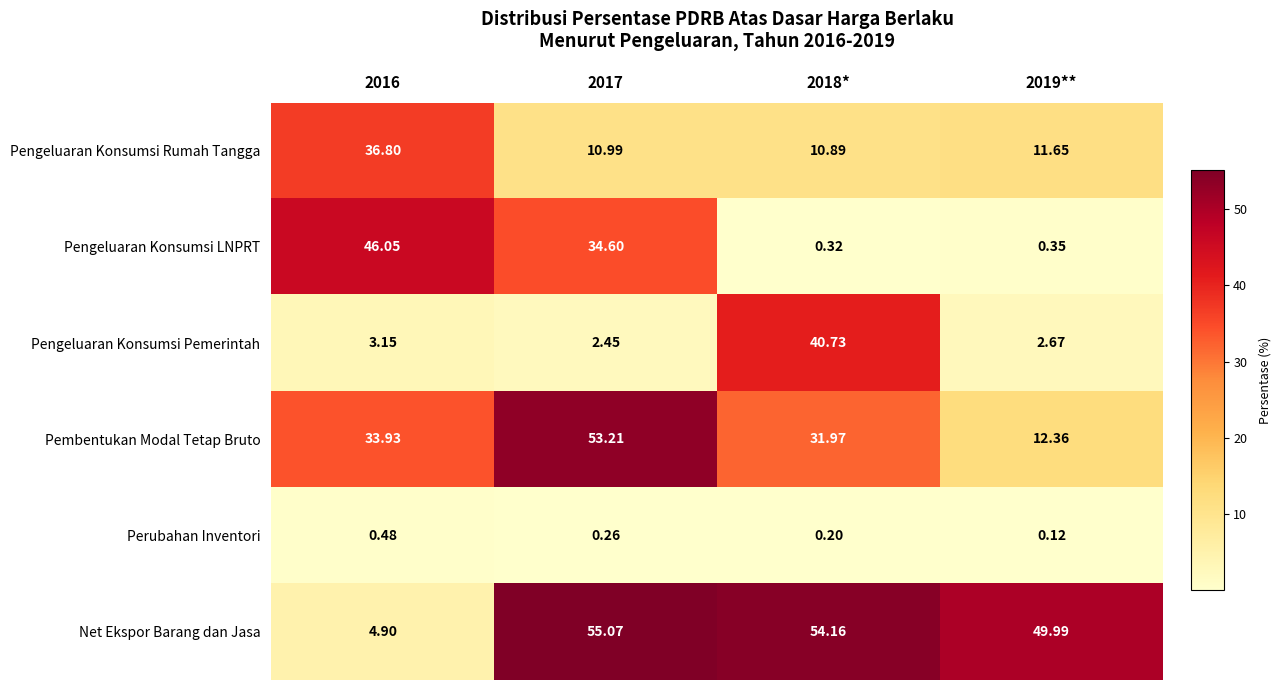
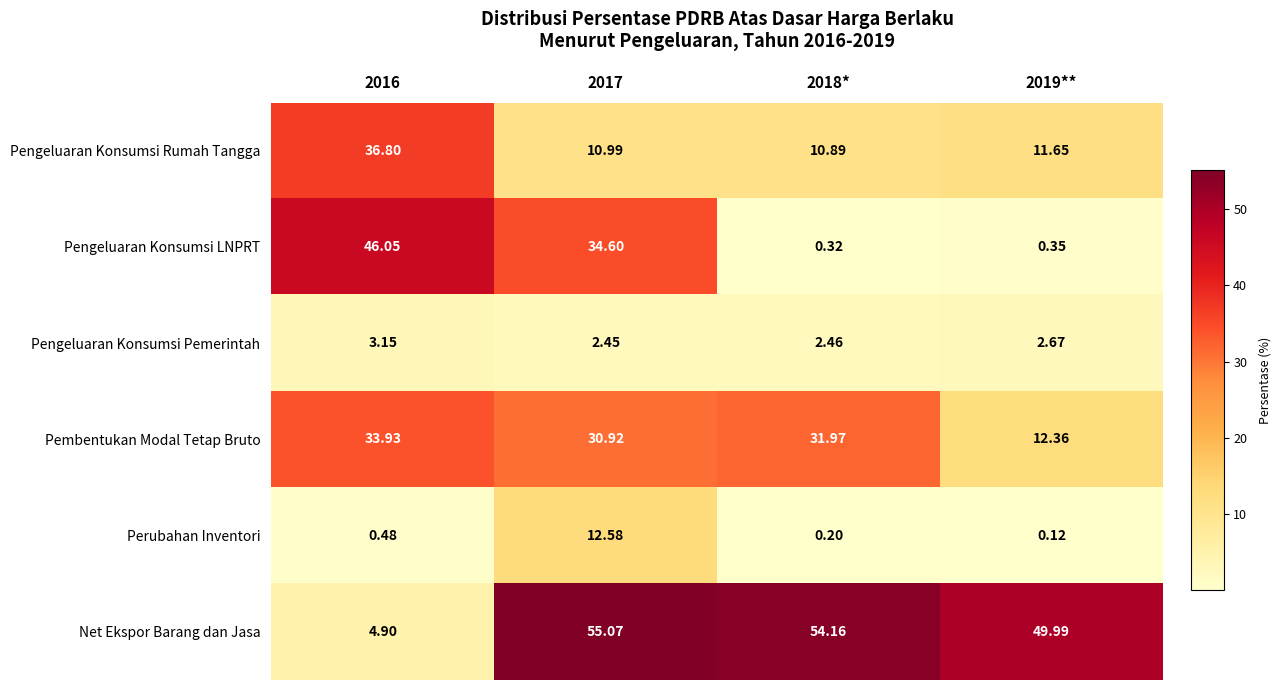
Pengeluaran Konsumsi Pemerintah, 2018*: 40.73 -> 2.46
Pembentukan Modal Tetap Bruto, 2017: 53.21 -> 30.92
Perubahan Inventori, 2017: 0.26 -> 12.58
